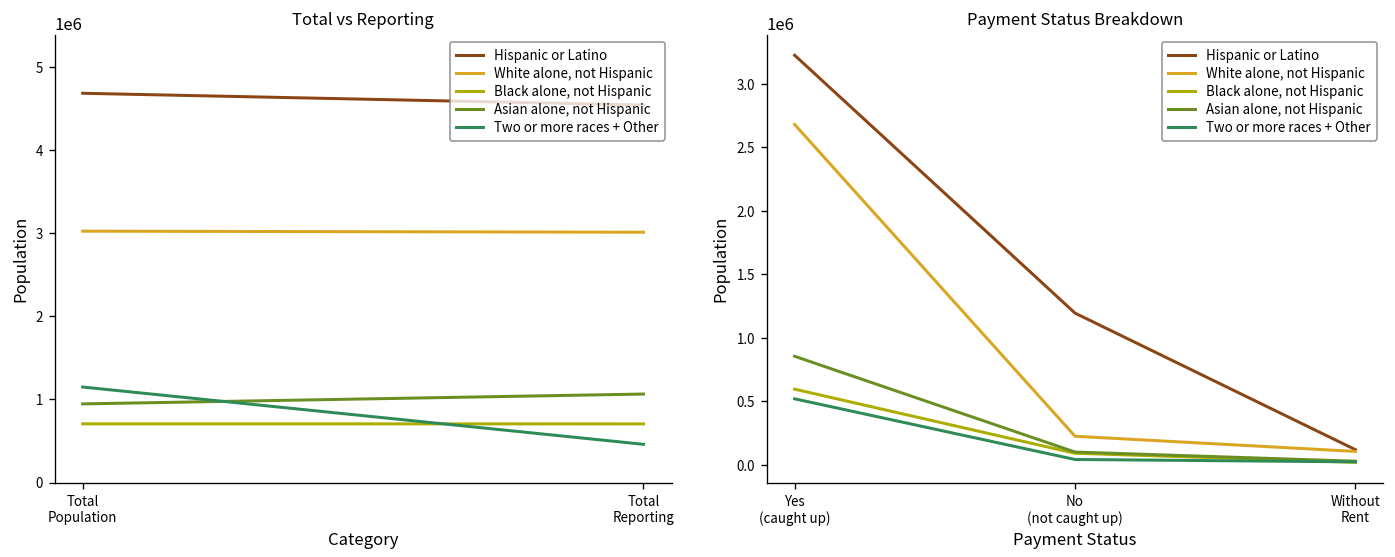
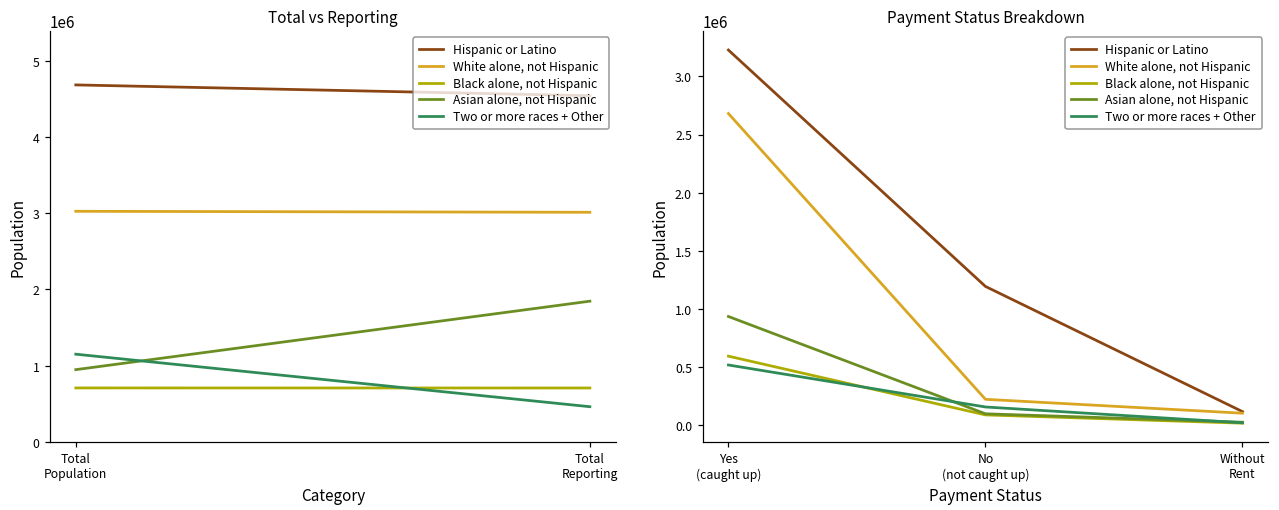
Total vs Reporting, Asian alone, not Hispanic, Total Reporting: 1100000 -> 1800000
Payment Status Breakdown, Asian alone, not Hispanic, Yes (caught up): 860000 -> 940000
Payment Status Breakdown, Two or more races + Other, No (not caught up): 40000 -> 160000
